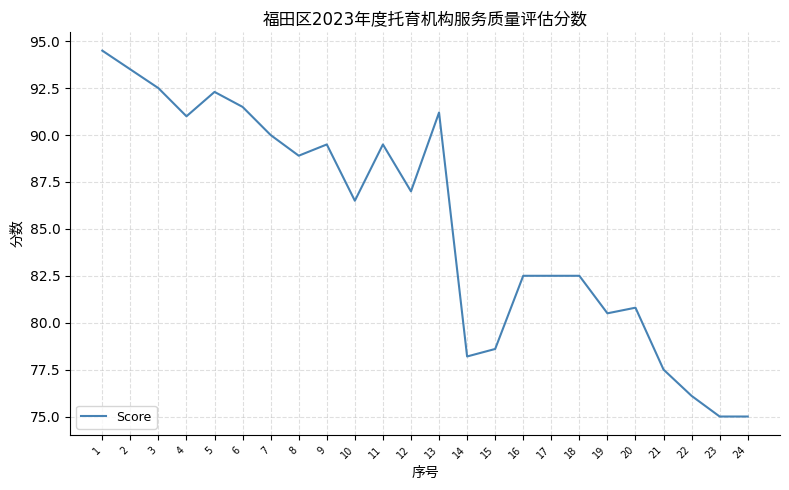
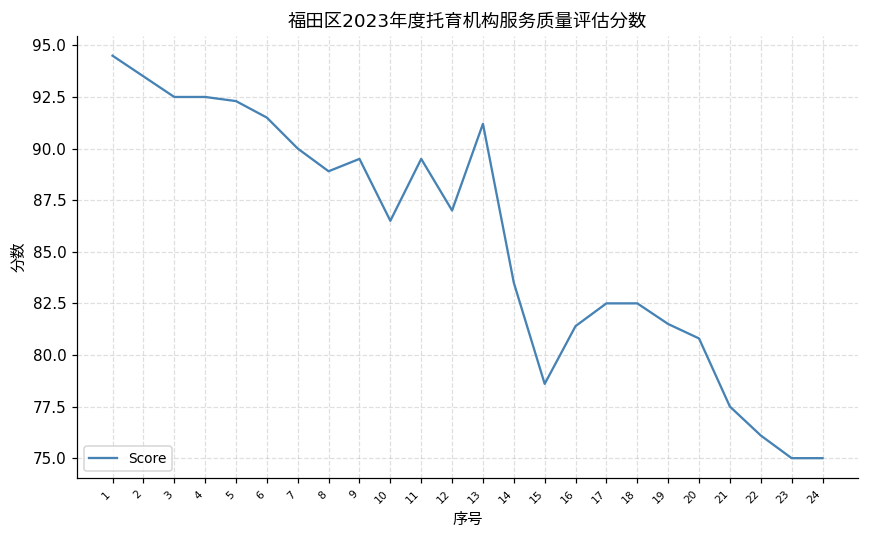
4: 91.0 -> 92.5
14: 78.2 -> 83.5
16: 82.5 -> 81.4
19: 80.5 -> 81.5
